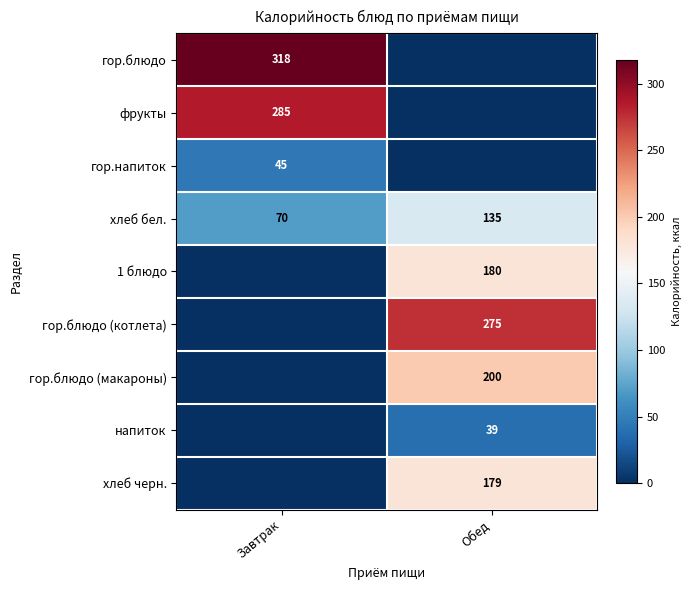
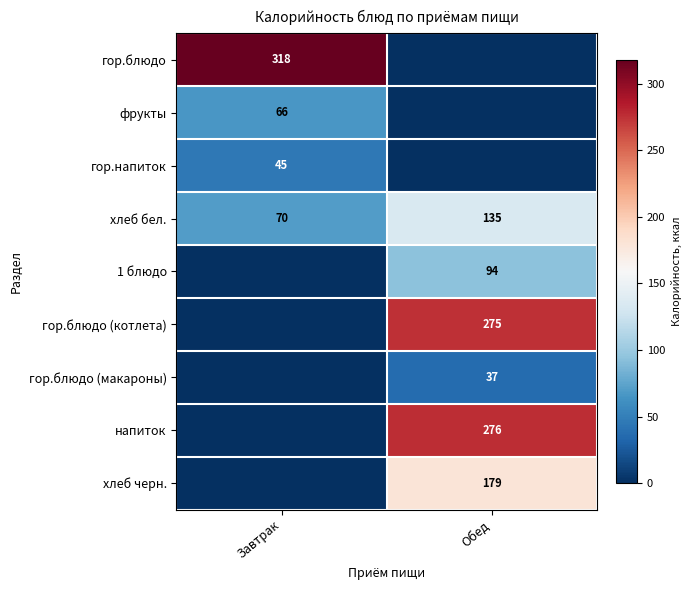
фрукты, Завтрак: 285 -> 66
1 блюдо, Обед: 180 -> 94
гор.блюдо (макароны), Обед: 200 -> 37
напиток, Обед: 39 -> 276
